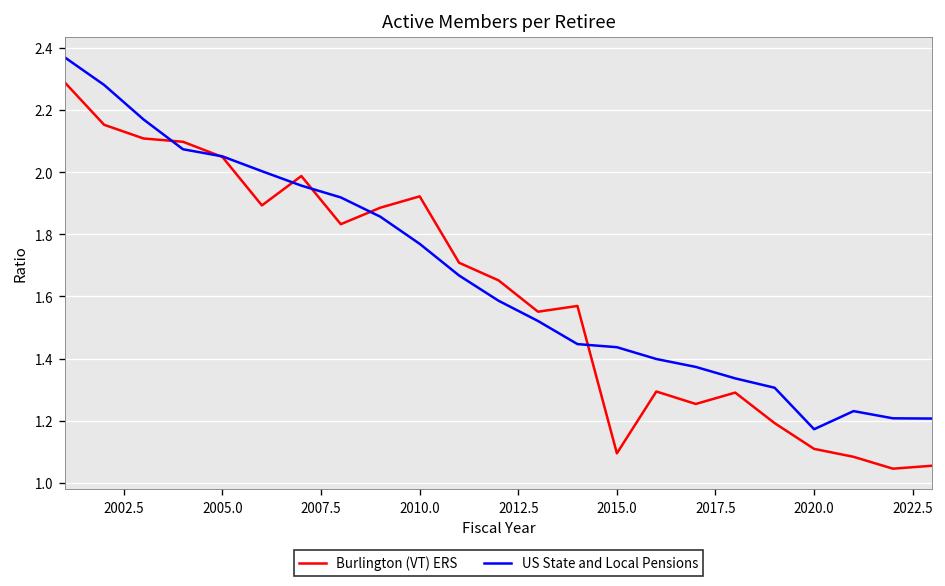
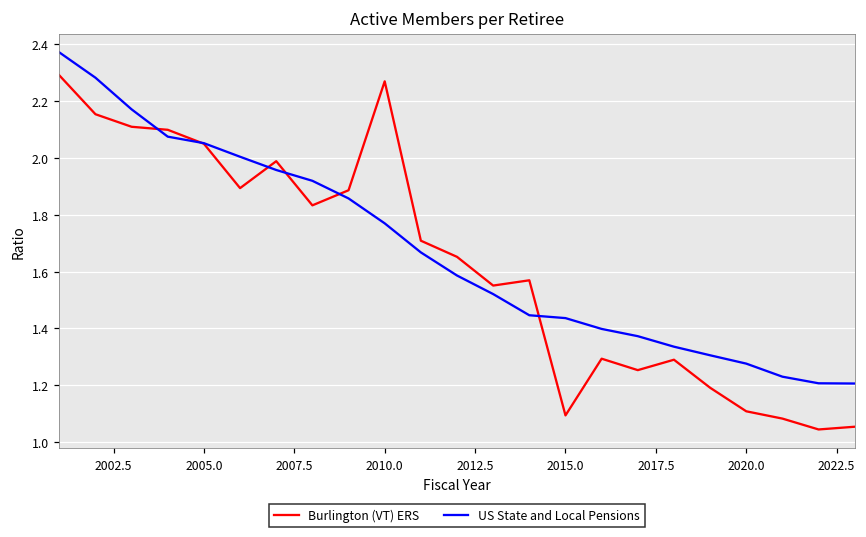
Burlington (VT) ERS, 2010.0: 1.92 -> 2.27
US State and Local Pensions, 2020.0: 1.17 -> 1.28
